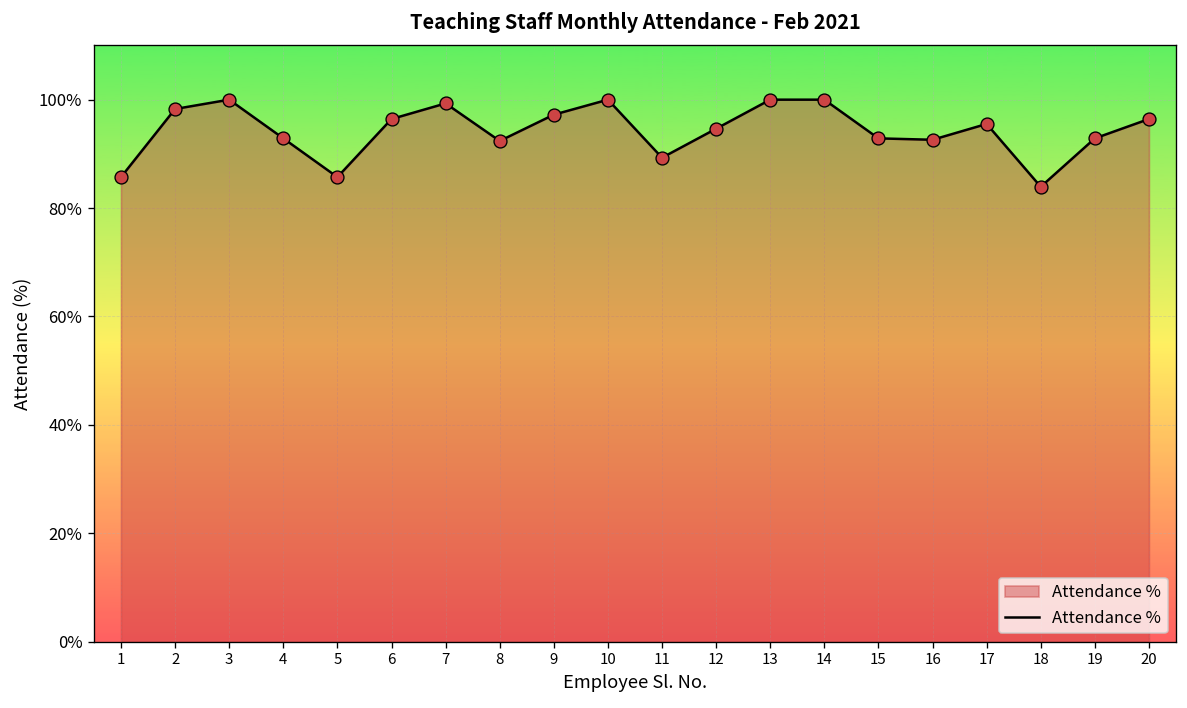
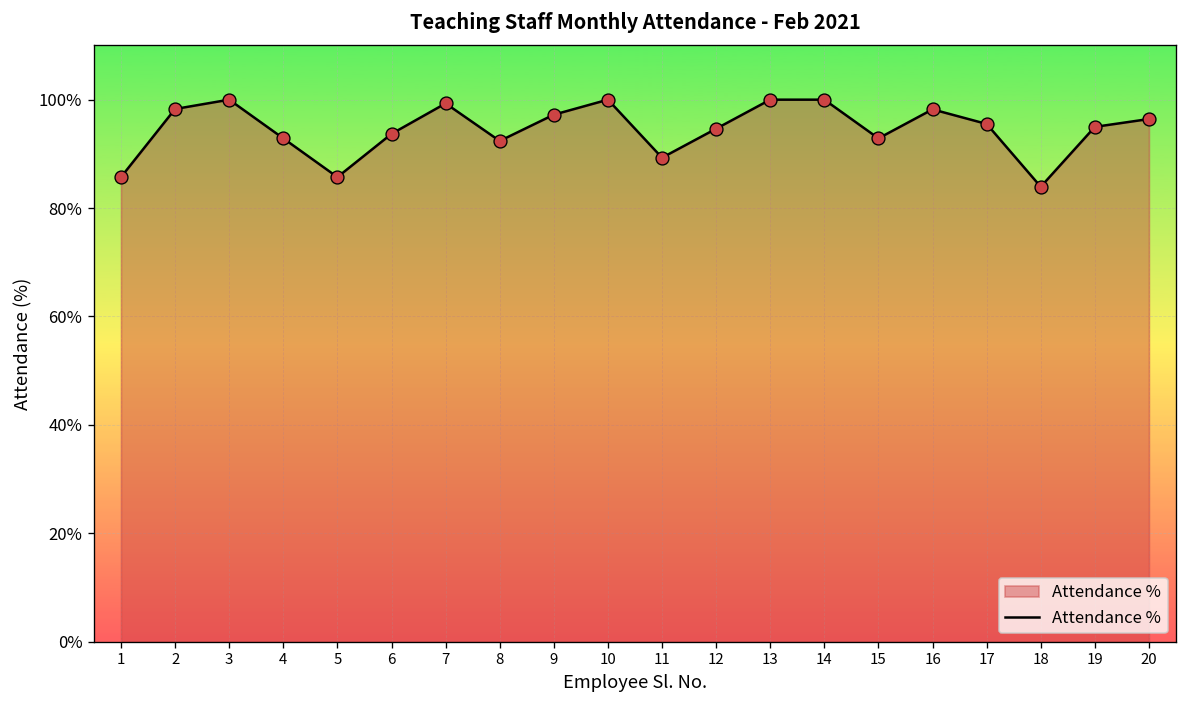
6: 96% -> 94%
16: 93% -> 98%
19: 93% -> 95%
